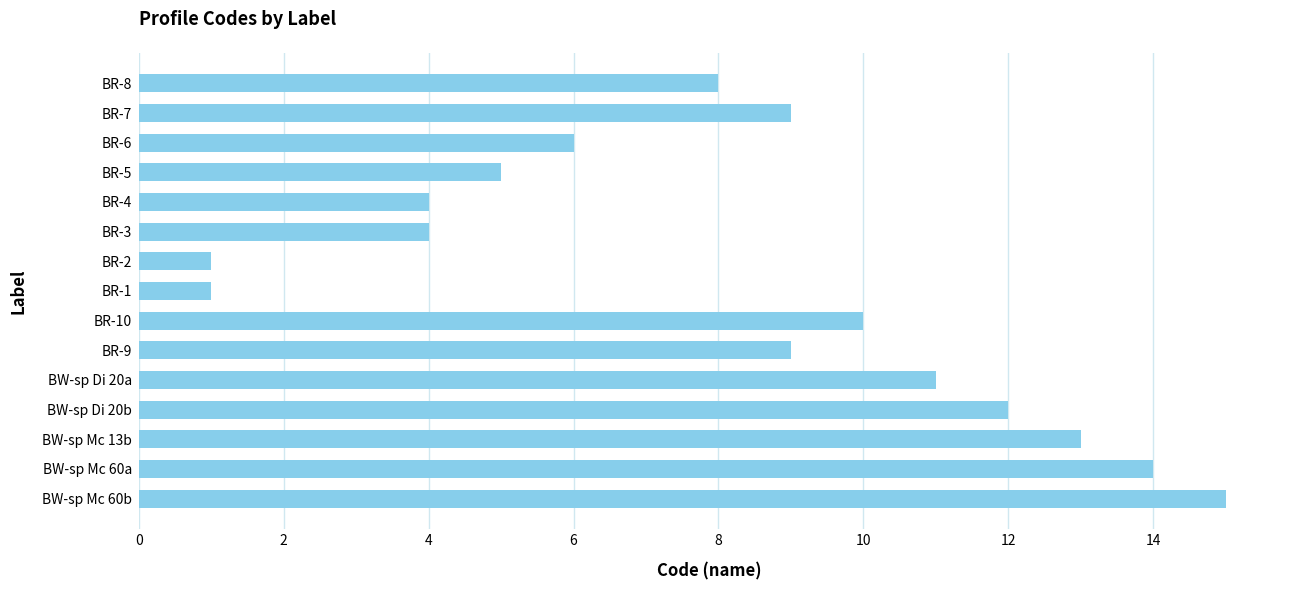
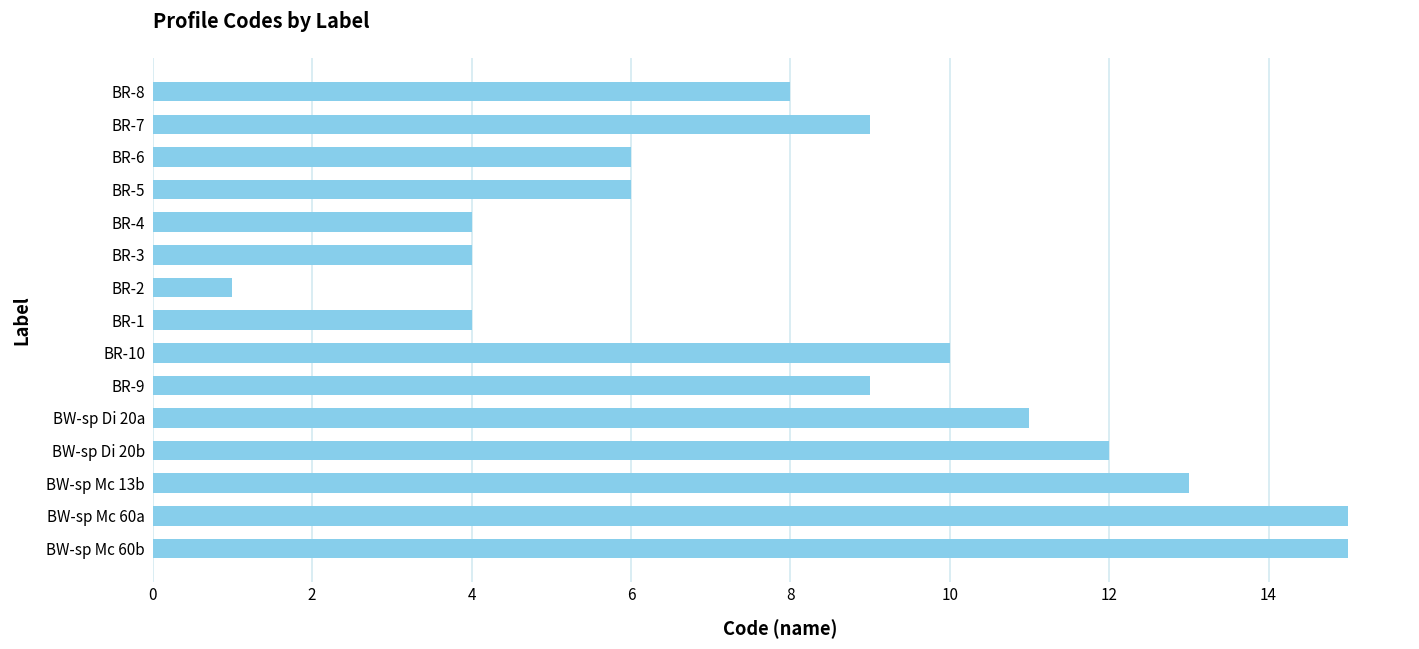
BR-5: 5 -> 6
BR-1: 1 -> 4
BW-sp Mc 60a: 14 -> 15
